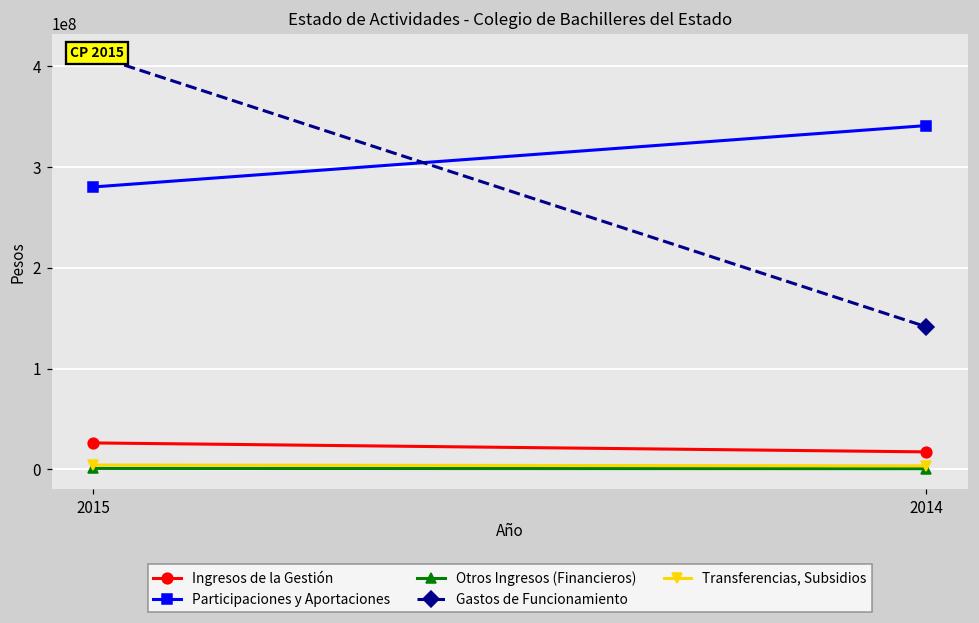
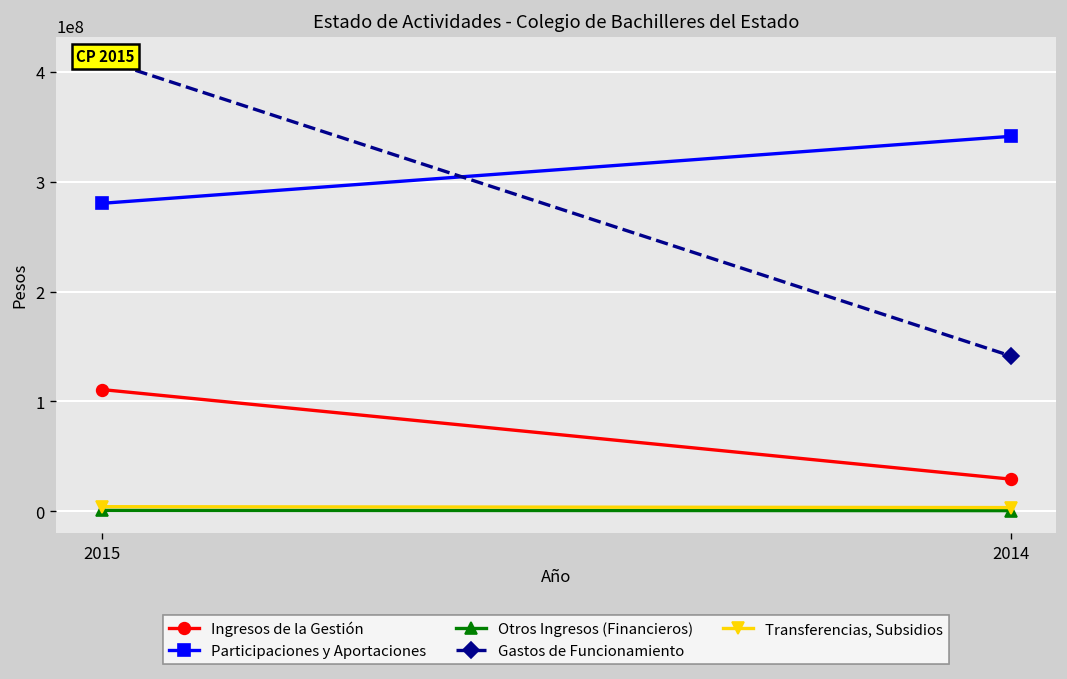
Ingresos de la Gestión, 2015: 30000000 -> 110000000
Ingresos de la Gestión, 2014: 20000000 -> 30000000
